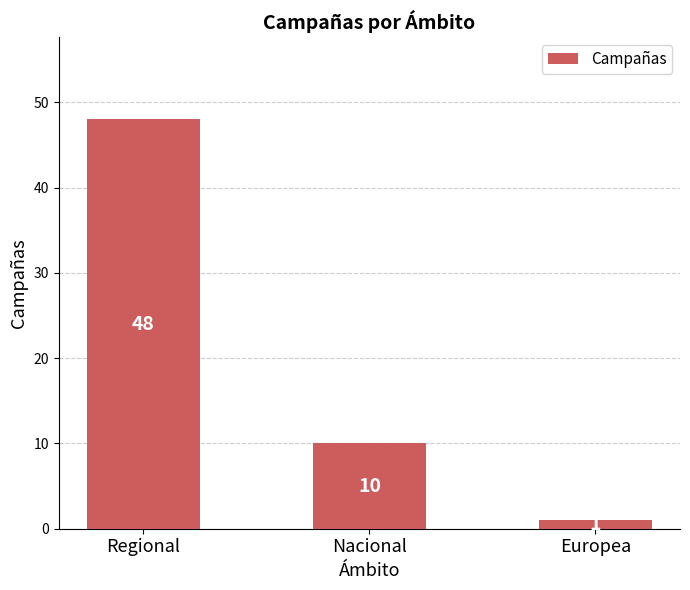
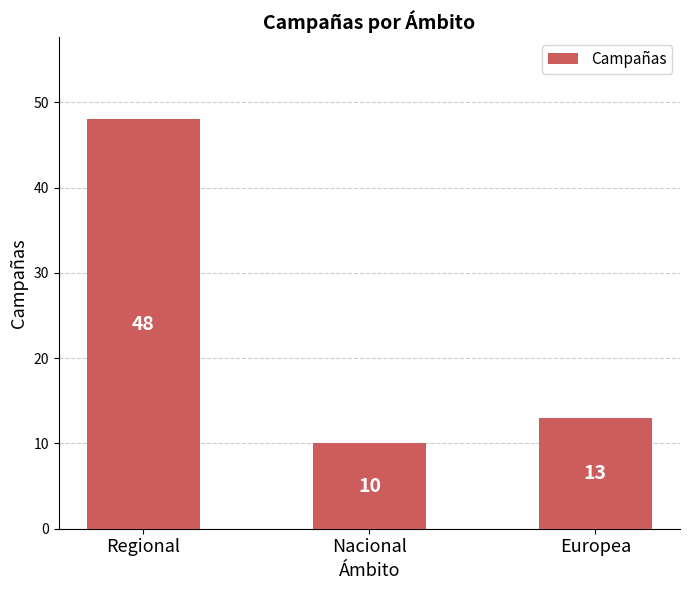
Europea: 1 -> 13
